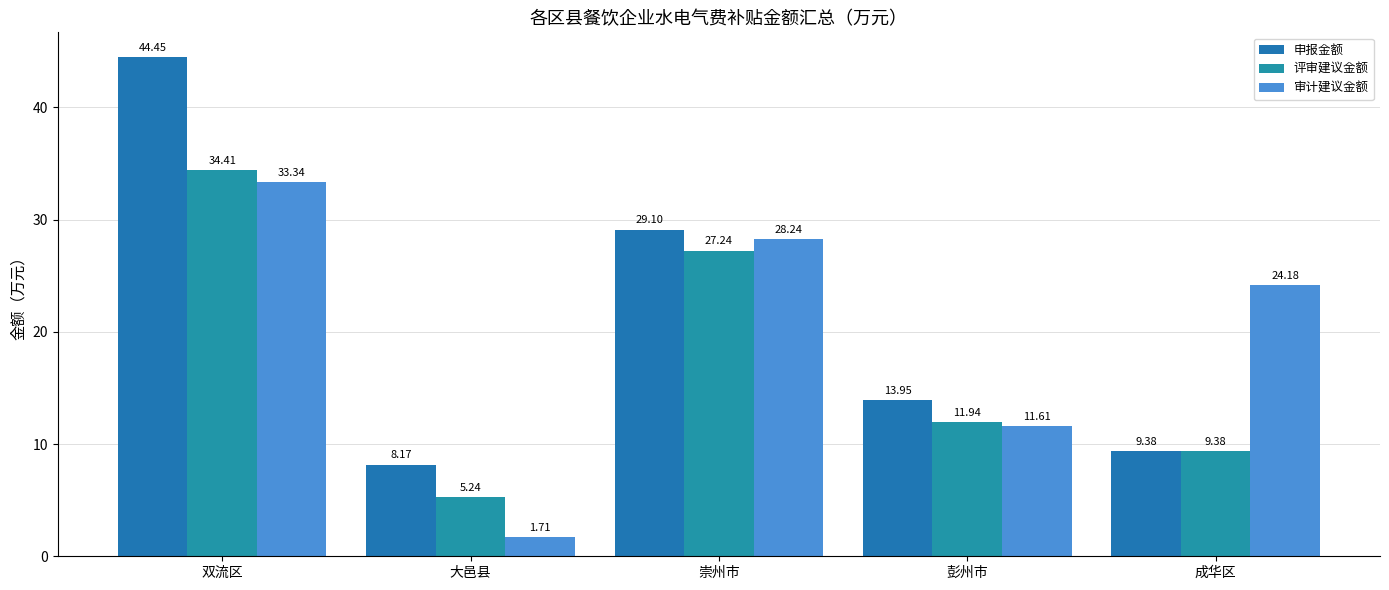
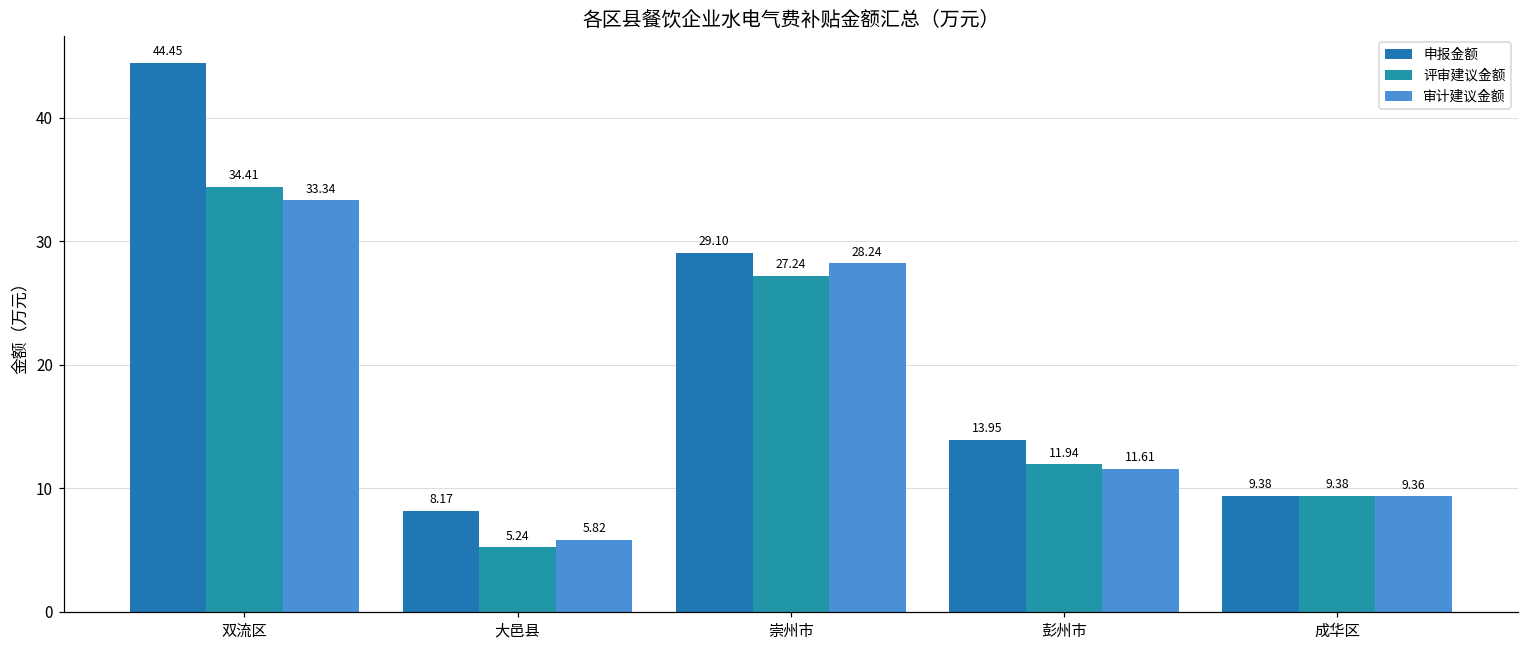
审计建议金额, 大邑县: 1.71 -> 5.82
审计建议金额, 成华区: 24.18 -> 9.36
